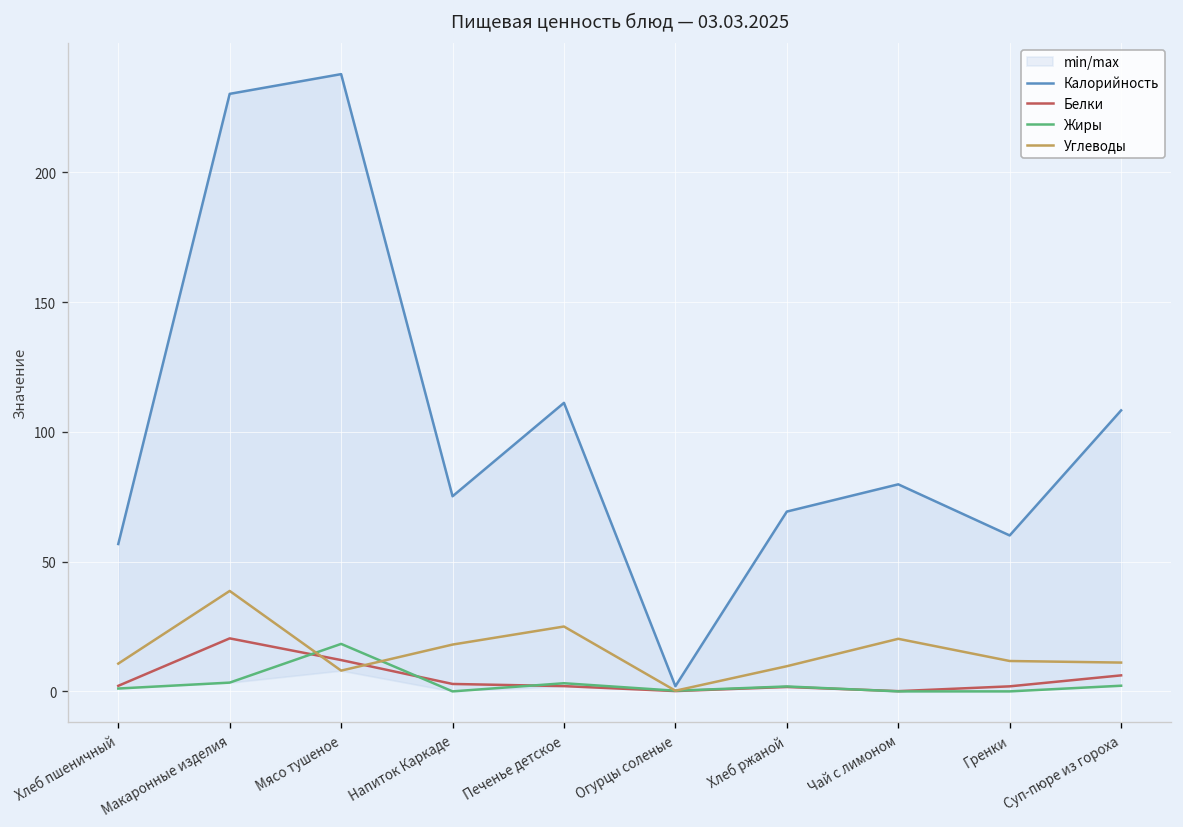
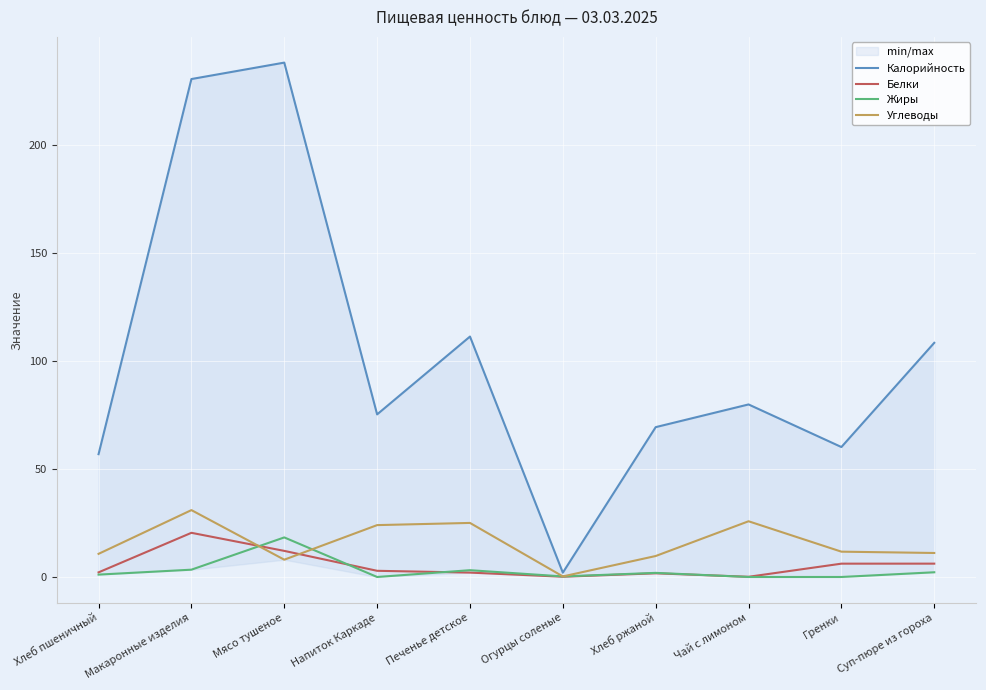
Углеводы, Макаронные изделия: 39 -> 31
Углеводы, Напиток Каркаде: 18 -> 24
Углеводы, Чай с лимоном: 20 -> 26
Белки, Гренки: 2 -> 6
